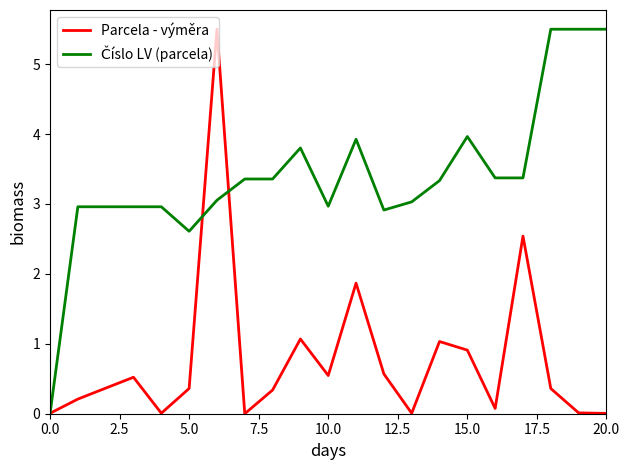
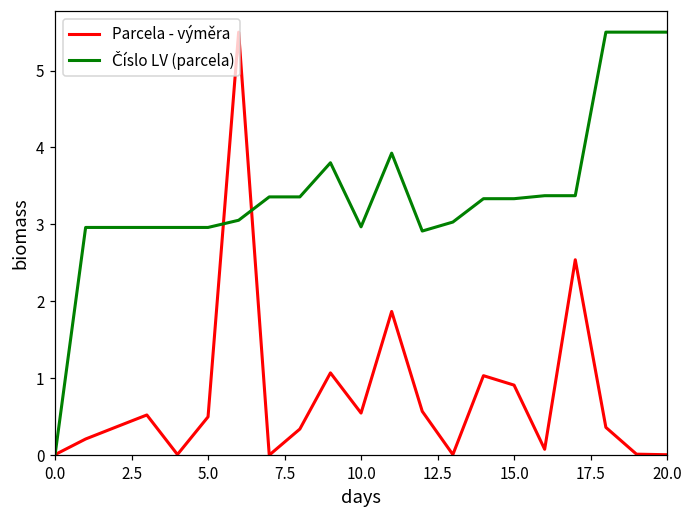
Parcela - výměra, 5.0: 0.4 -> 0.5
Číslo LV (parcela), 5.0: 2.6 -> 3.0
Číslo LV (parcela), 15.0: 4.0 -> 3.3
